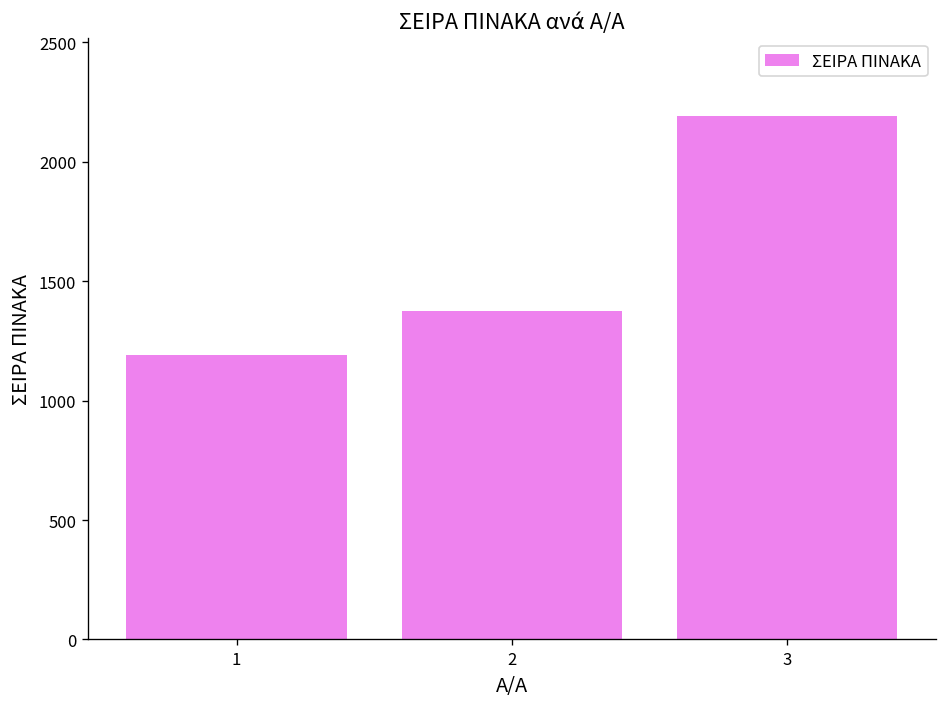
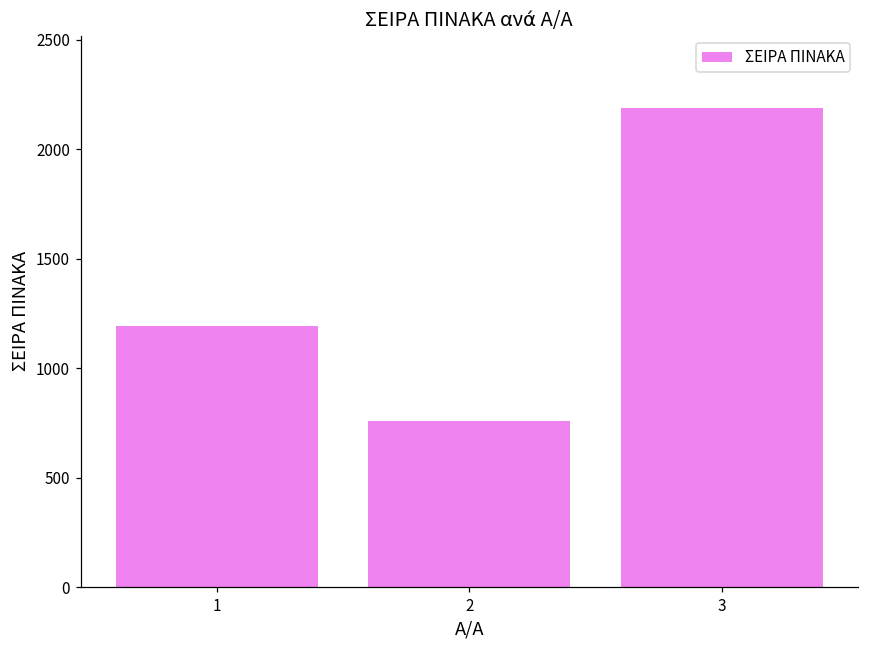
2: 1370 -> 760
